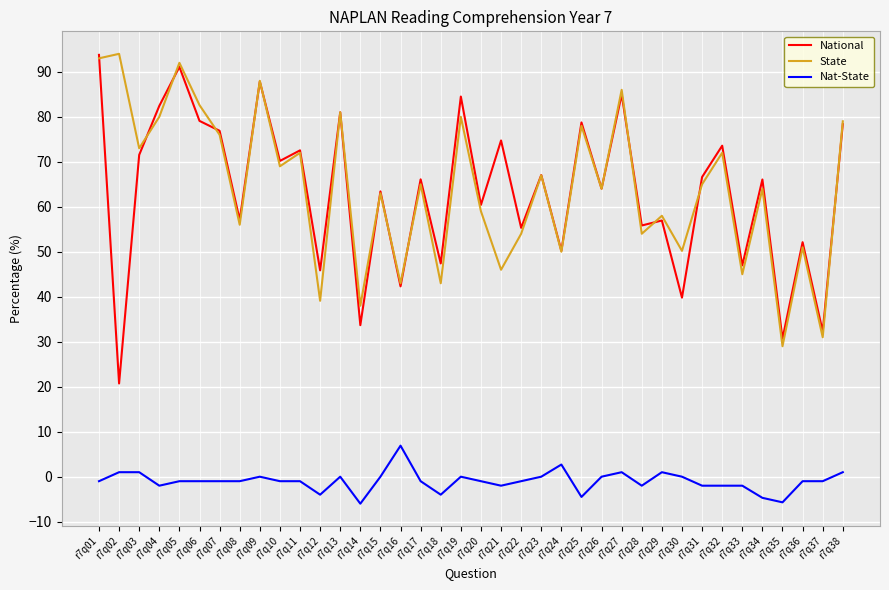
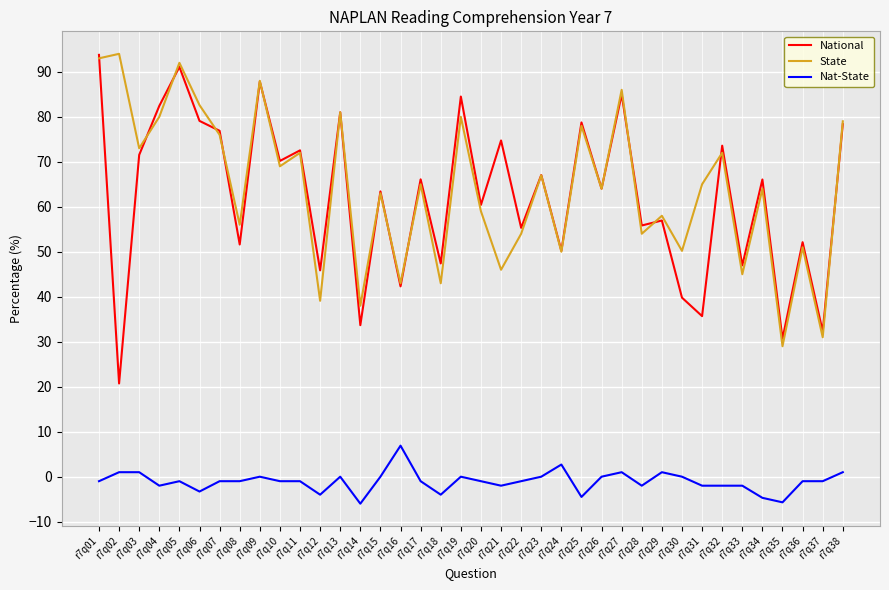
Nat-State, r7q06: -1 -> -3
National, r7q08: 57 -> 52
National, r7q31: 67 -> 36
